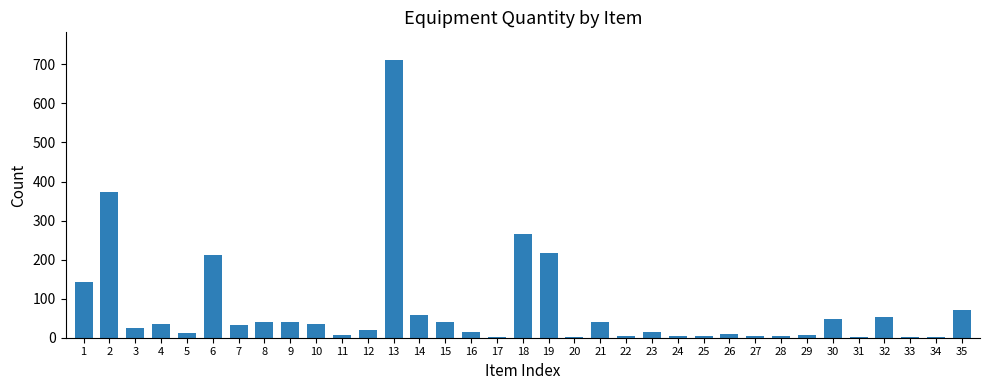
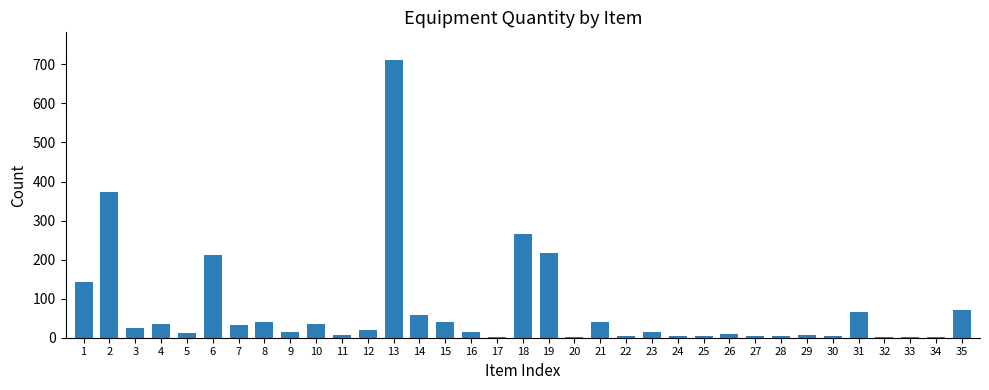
9: 40 -> 10
30: 50 -> 0
31: 0 -> 70
32: 50 -> 0
